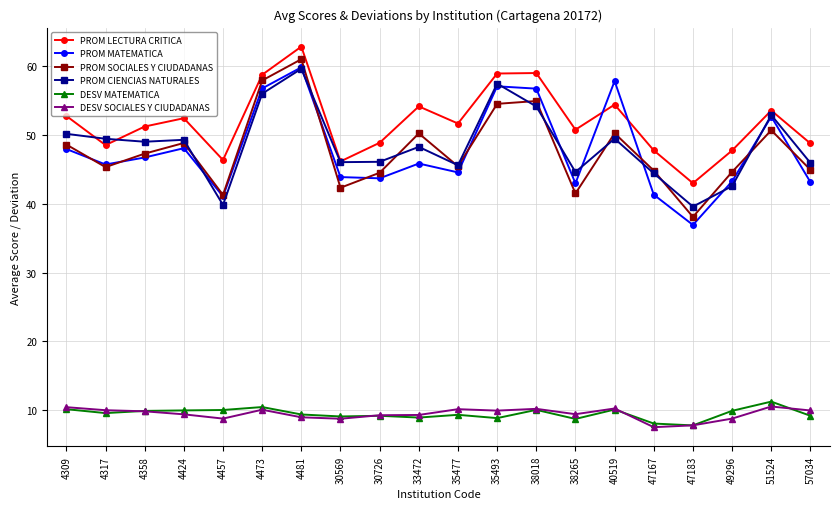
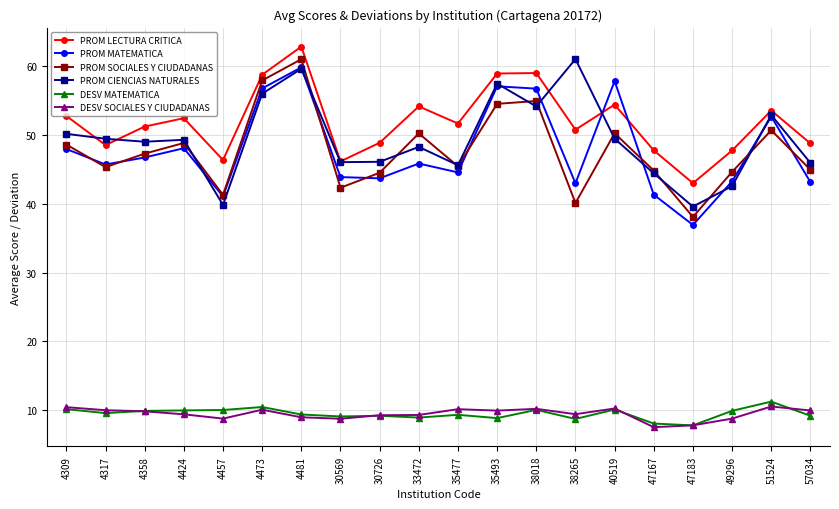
PROM SOCIALES Y CIUDADANAS, 38265: 42 -> 40
PROM CIENCIAS NATURALES, 38265: 45 -> 61
